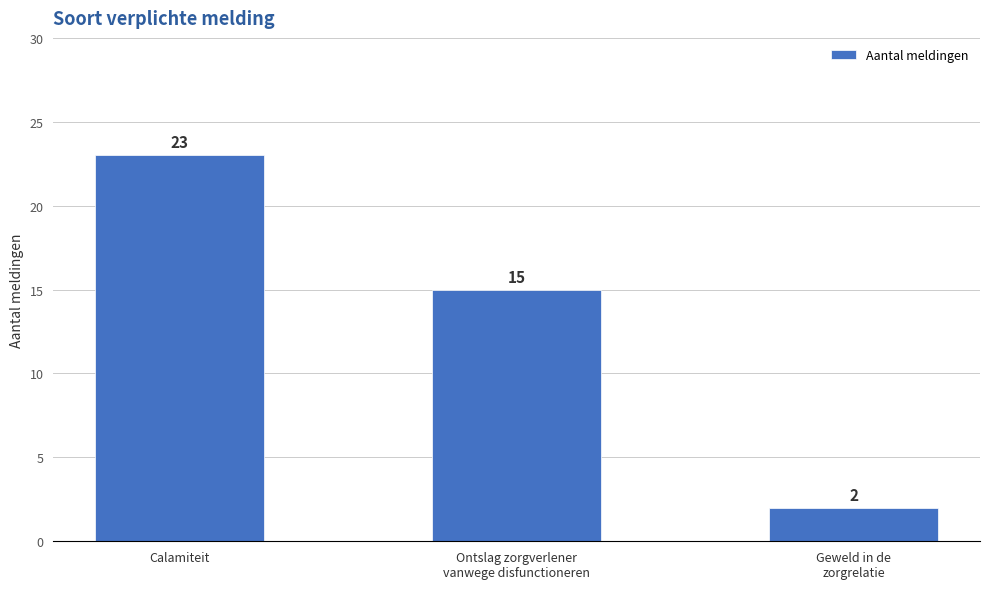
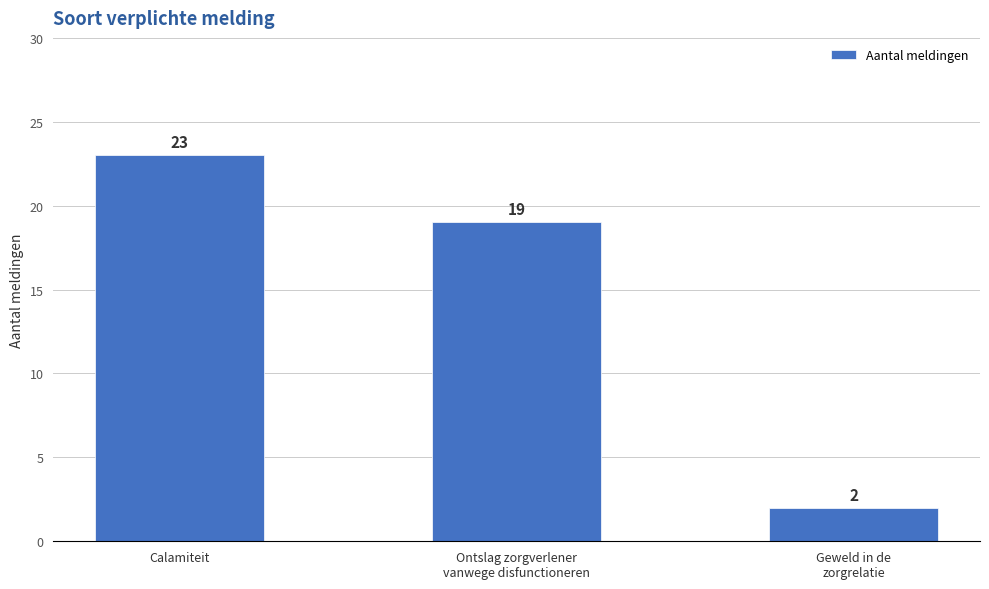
Ontslag zorgverlener vanwege disfunctioneren: 15 -> 19
